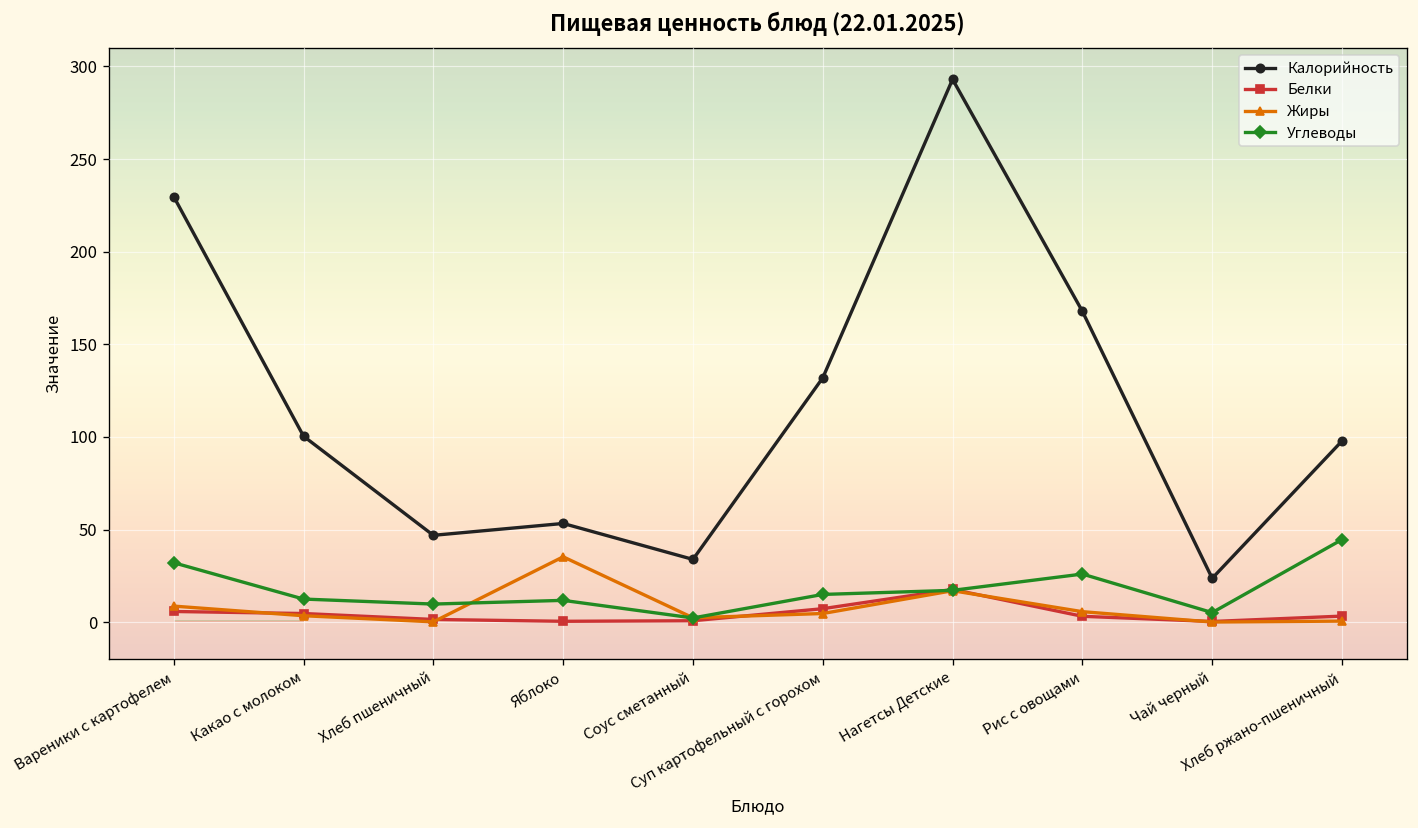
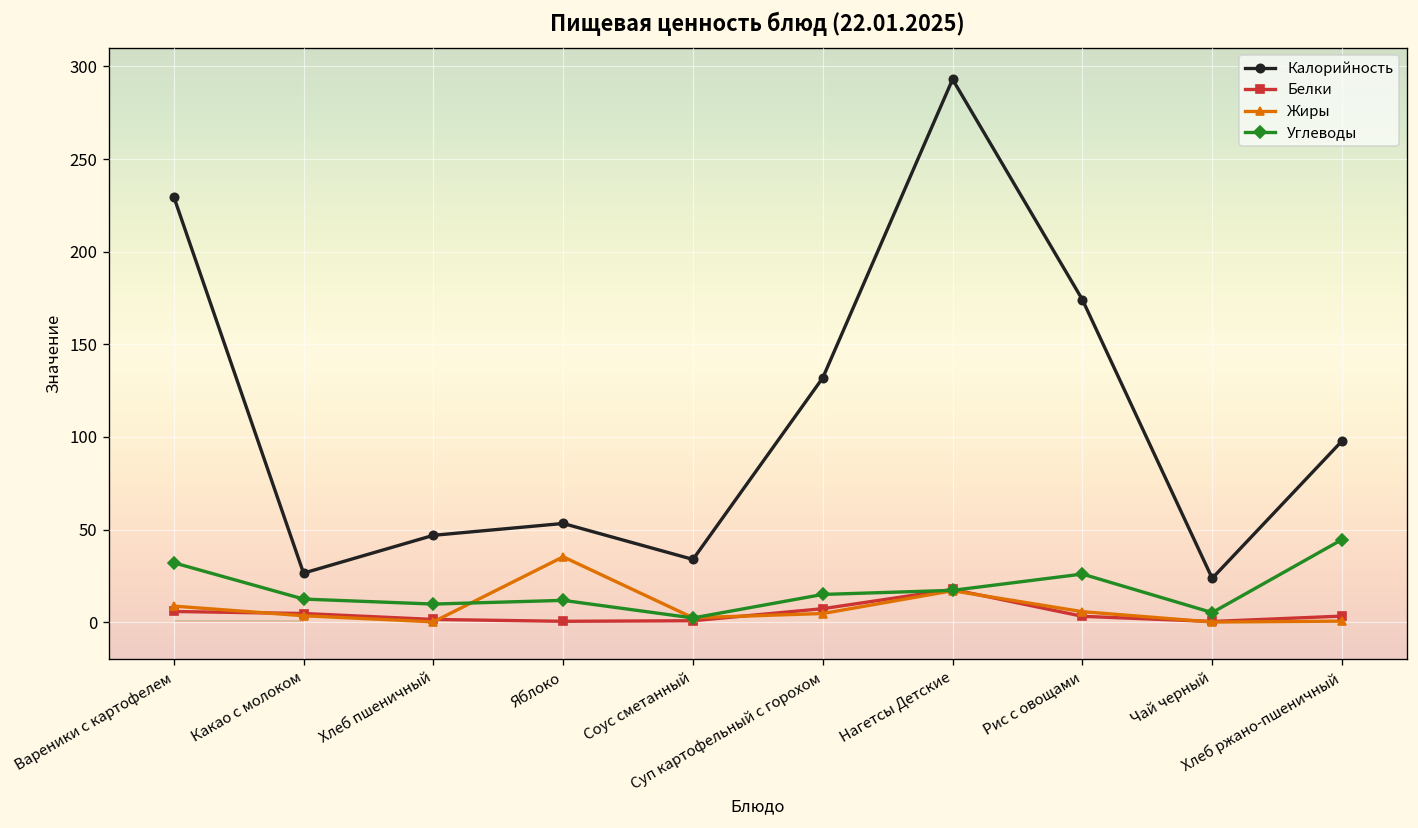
Калорийность, Какао с молоком: 100 -> 27
Калорийность, Рис с овощами: 168 -> 174
